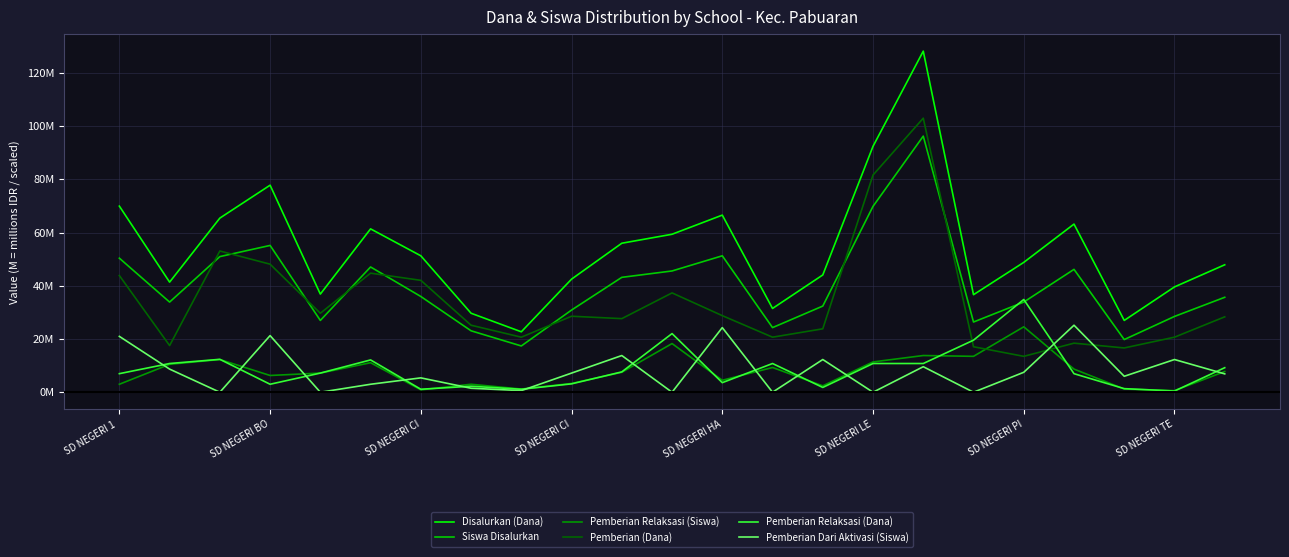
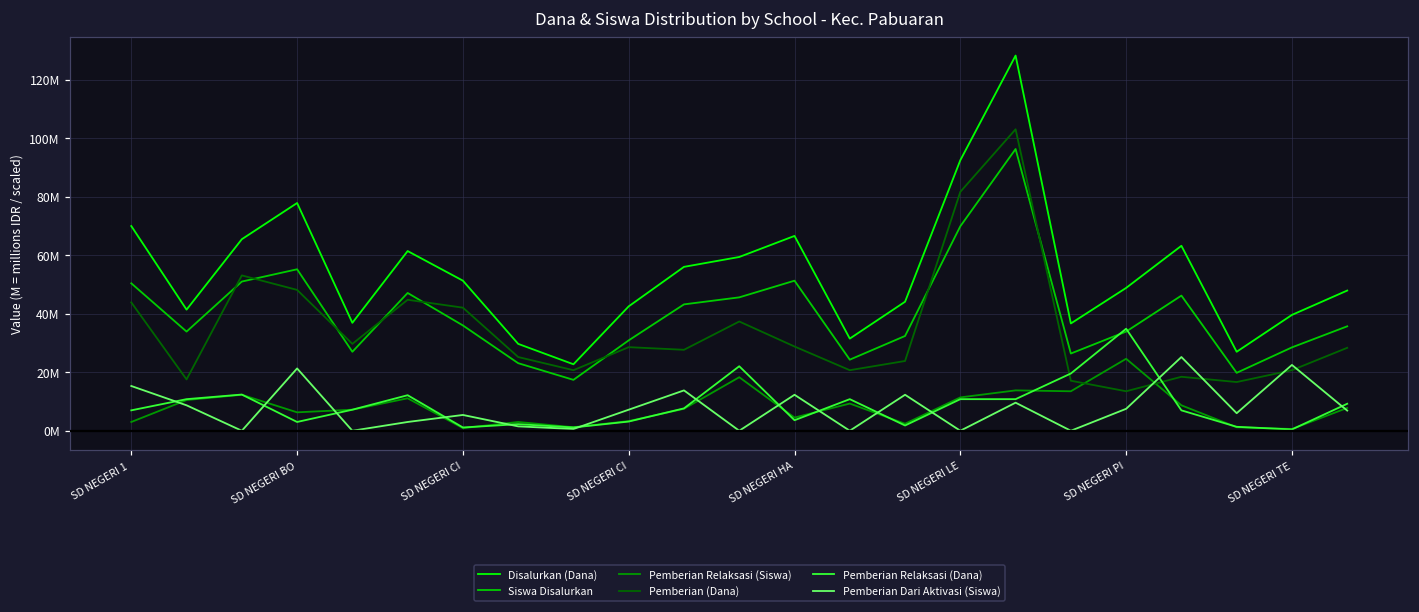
Pemberian Dari Aktivasi (Siswa), SD NEGERI 1: 21000000 -> 15000000
Pemberian Dari Aktivasi (Siswa), SD NEGERI HA: 24000000 -> 12000000
Pemberian Dari Aktivasi (Siswa), SD NEGERI TE: 12000000 -> 23000000
